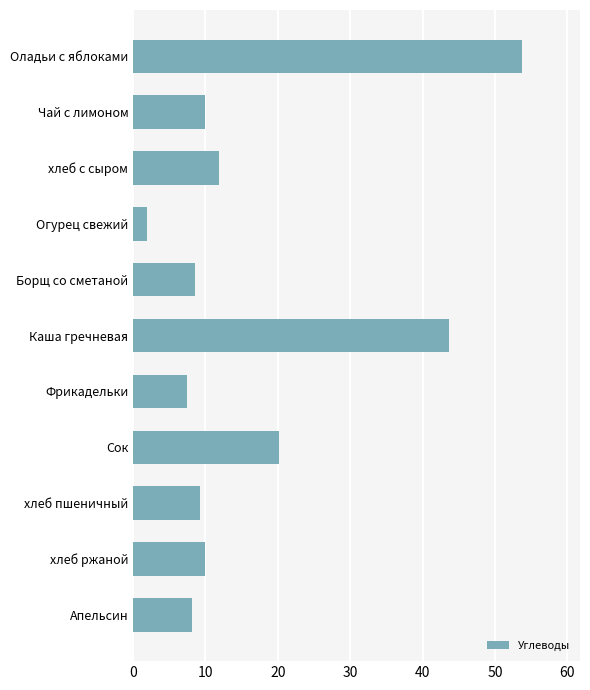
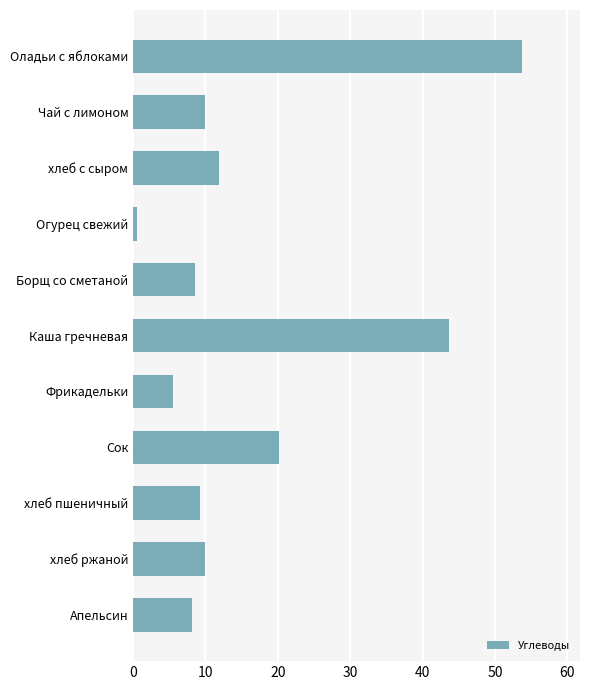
Огурец свежий: 2 -> 1
Фрикадельки: 7 -> 6
